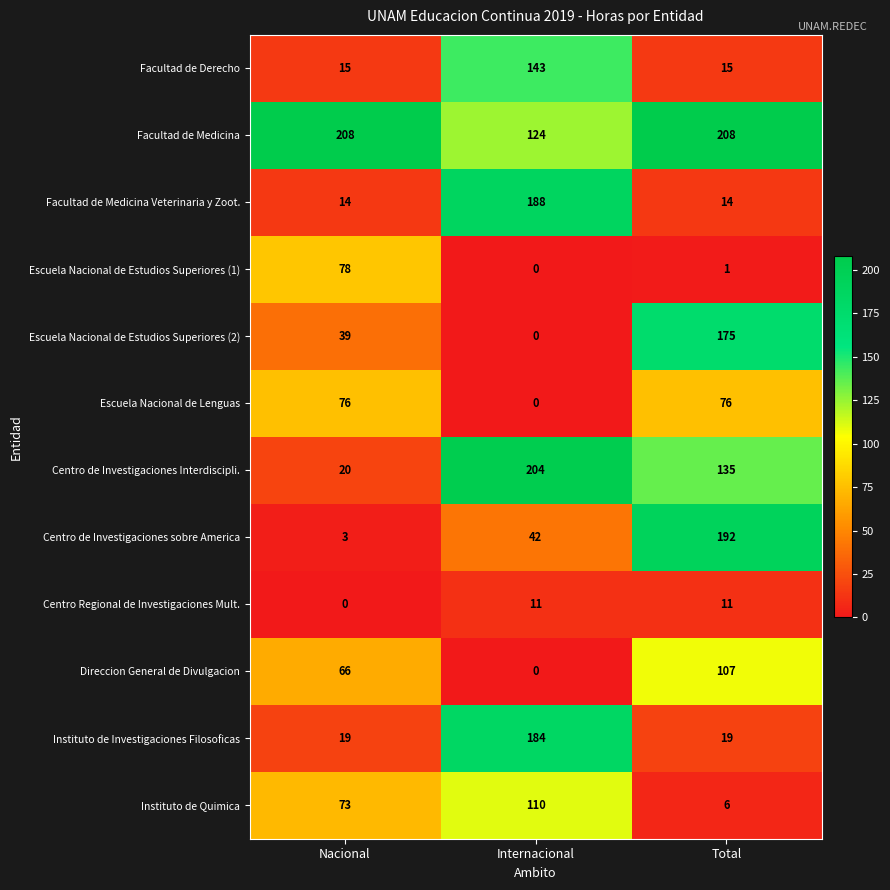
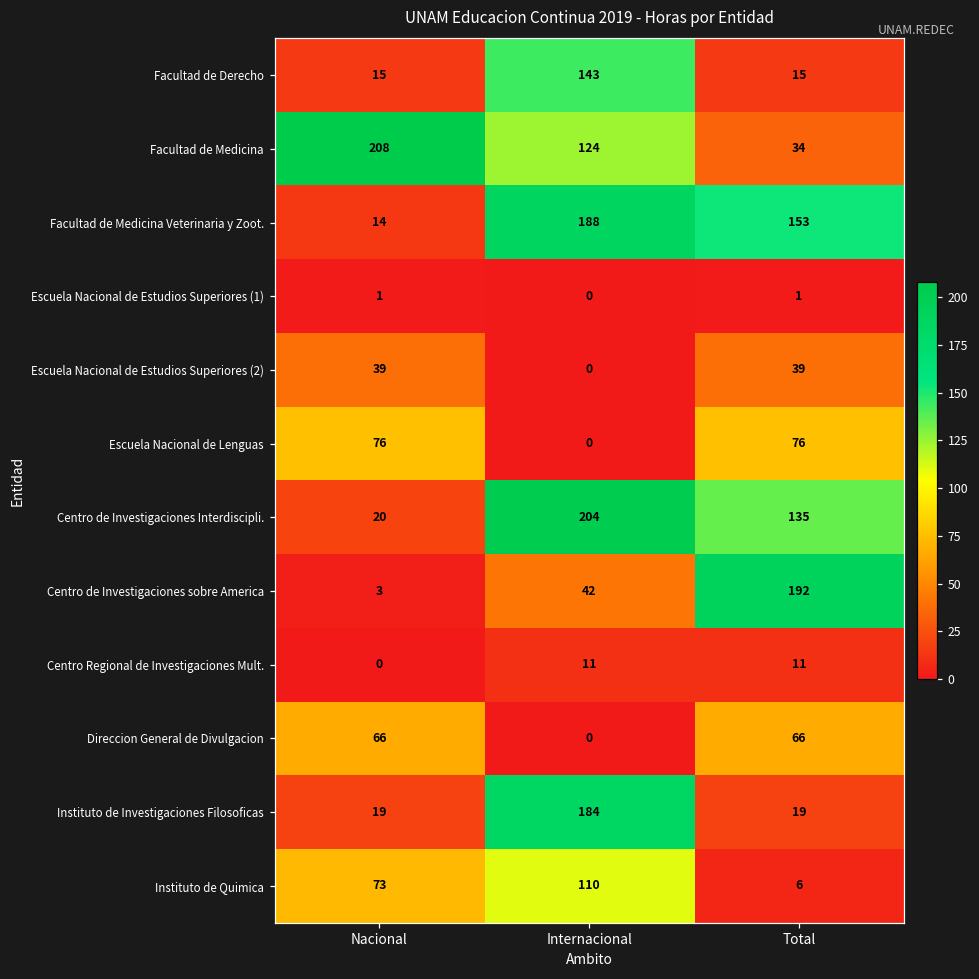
Facultad de Medicina, Total: 208 -> 34
Facultad de Medicina Veterinaria y Zoot., Total: 14 -> 153
Escuela Nacional de Estudios Superiores (1), Nacional: 78 -> 1
Escuela Nacional de Estudios Superiores (2), Total: 175 -> 39
Direccion General de Divulgacion, Total: 107 -> 66
